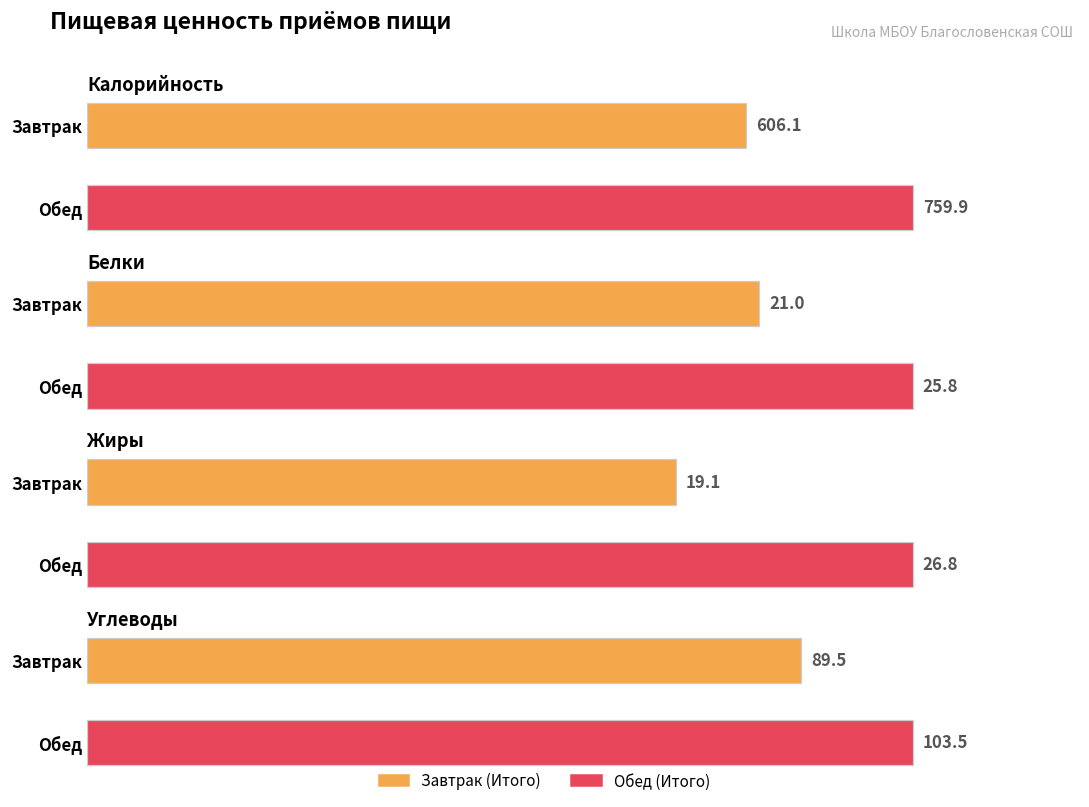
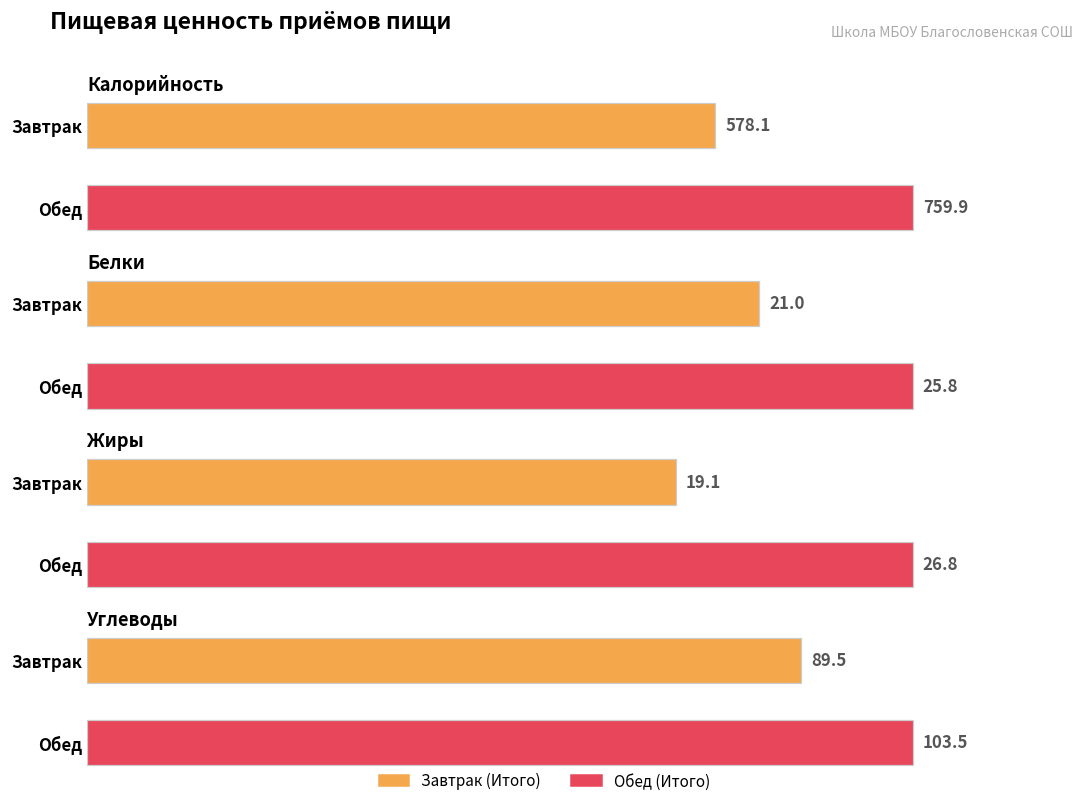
Калорийность, Завтрак: 606.1 -> 578.1
